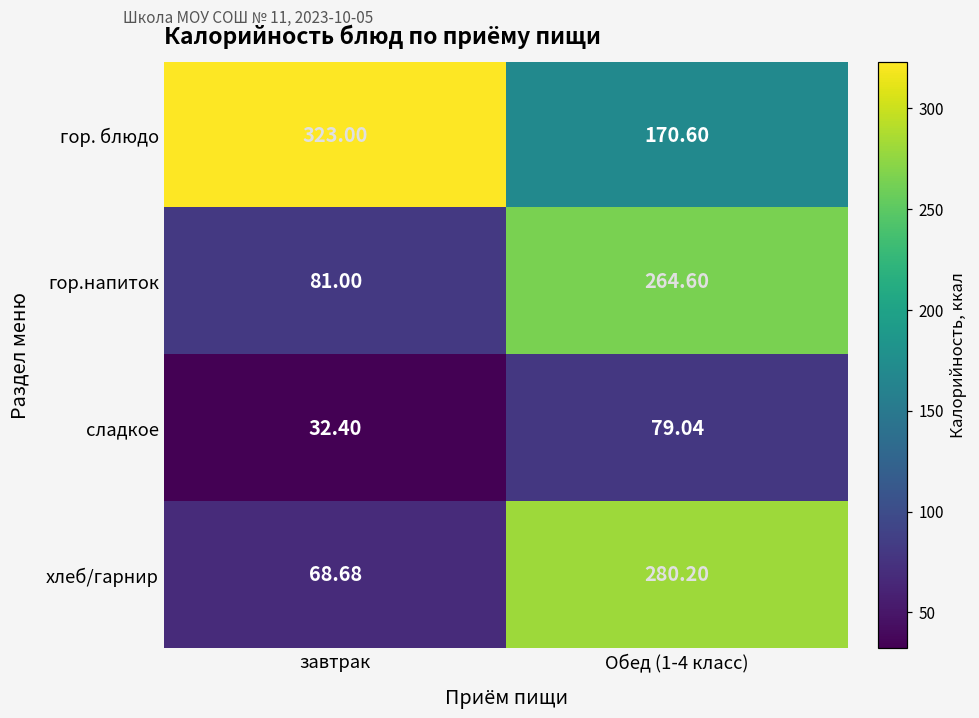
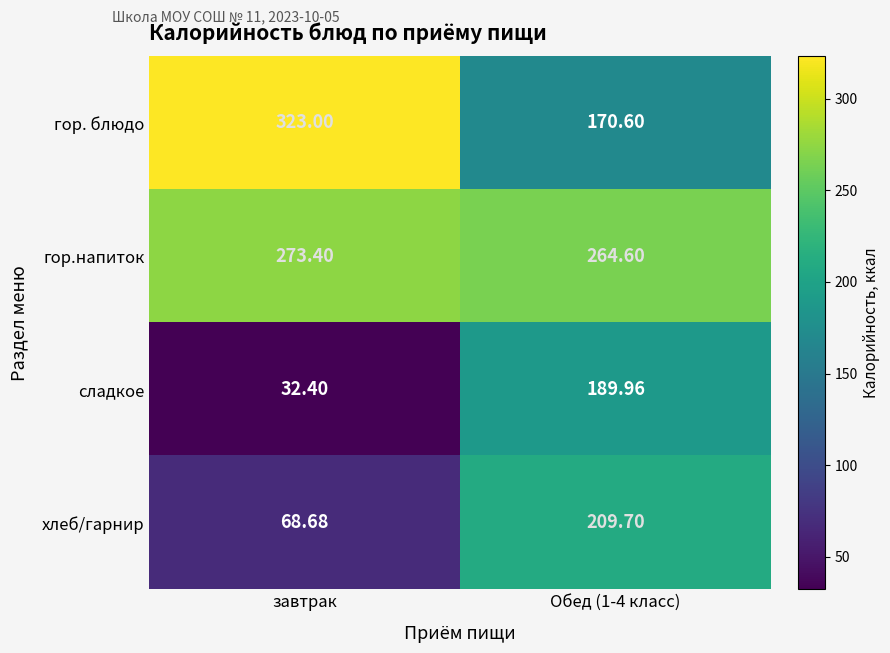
гор.напиток, завтрак: 81.00 -> 273.40
сладкое, Обед (1-4 класс): 79.04 -> 189.96
хлеб/гарнир, Обед (1-4 класс): 280.20 -> 209.70
